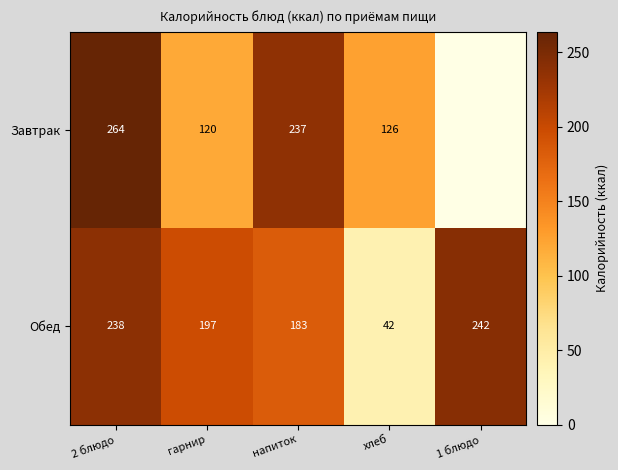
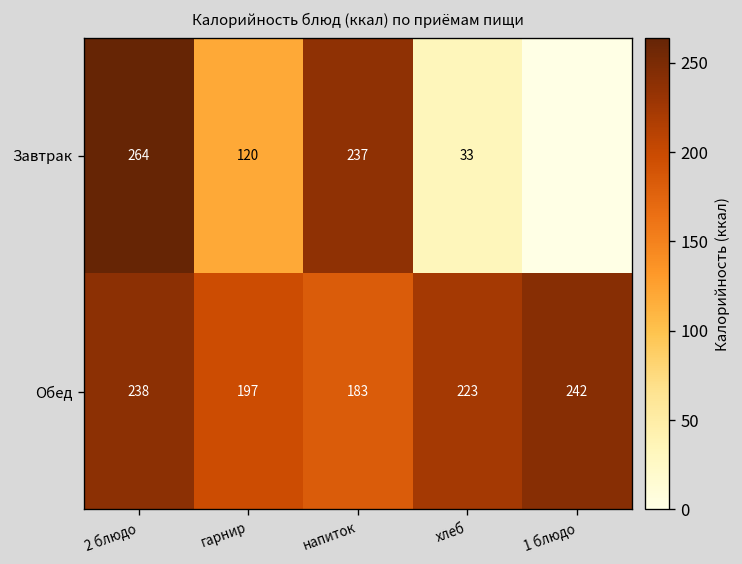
Завтрак, хлеб: 126 -> 33
Обед, хлеб: 42 -> 223
